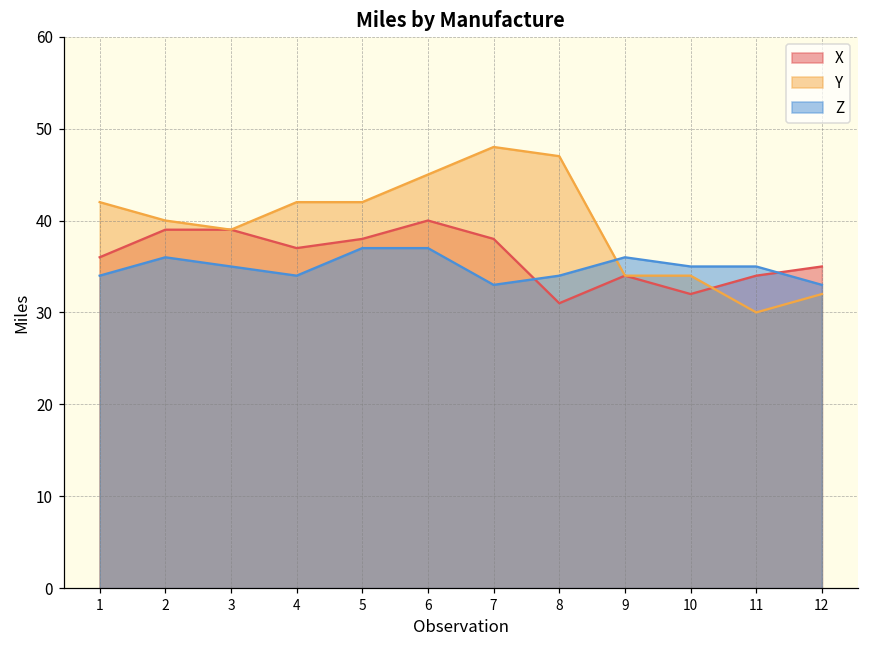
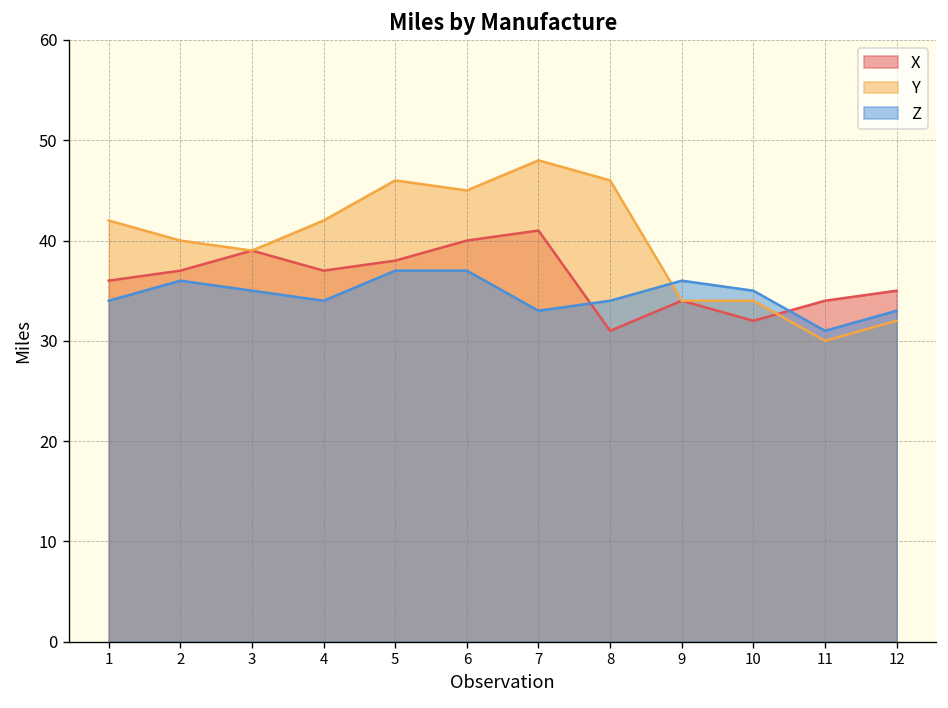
X, 2: 39 -> 37
Y, 5: 42 -> 46
X, 7: 38 -> 41
Y, 8: 47 -> 46
Z, 11: 35 -> 31
